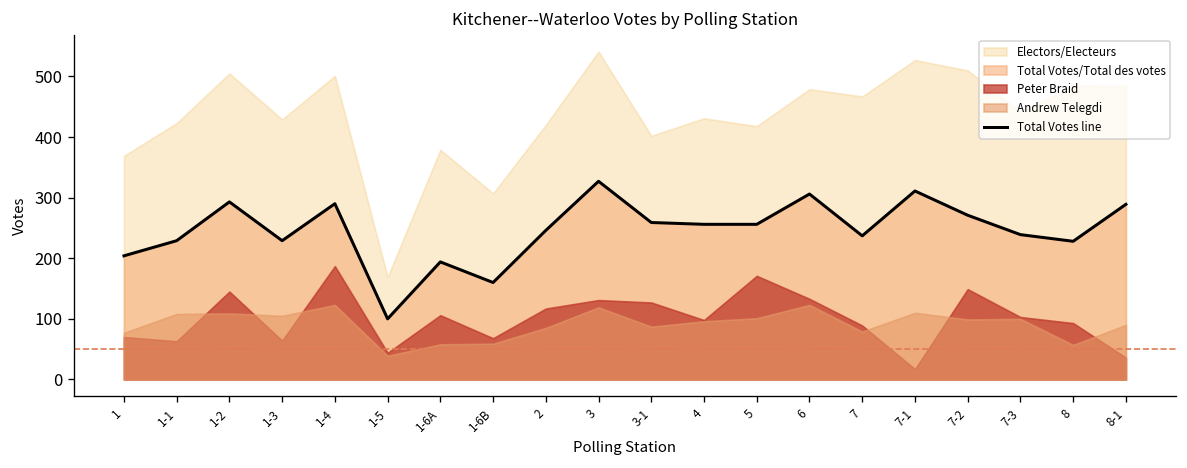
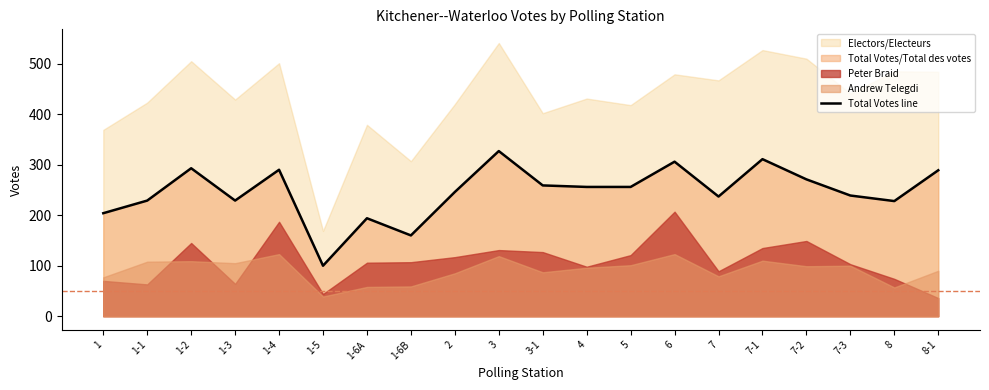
Peter Braid, 1-6B: 70 -> 110
Peter Braid, 5: 170 -> 120
Peter Braid, 6: 130 -> 210
Peter Braid, 7-1: 20 -> 140
Peter Braid, 8: 90 -> 70
